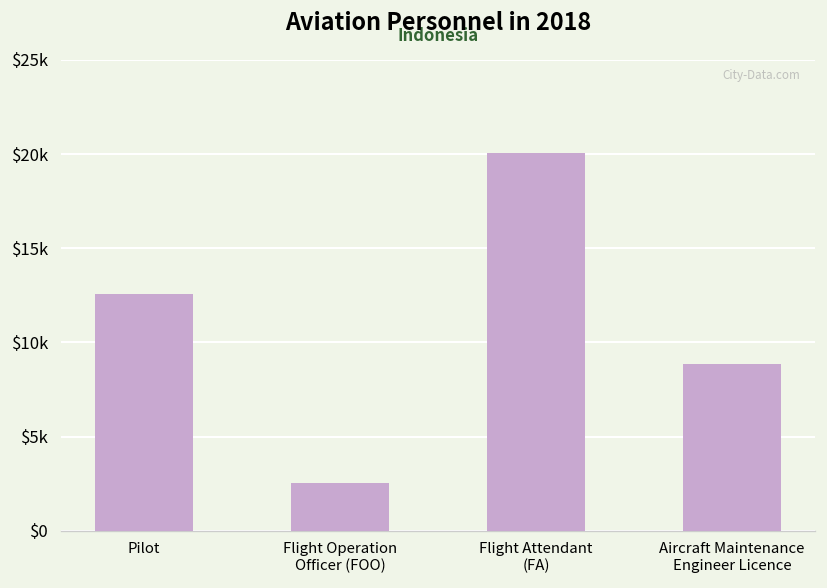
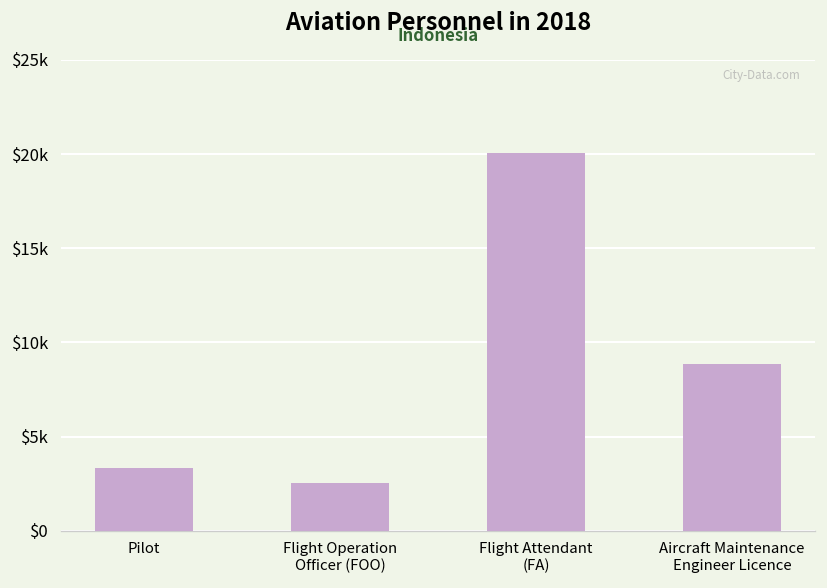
Pilot: $12600 -> $3300
